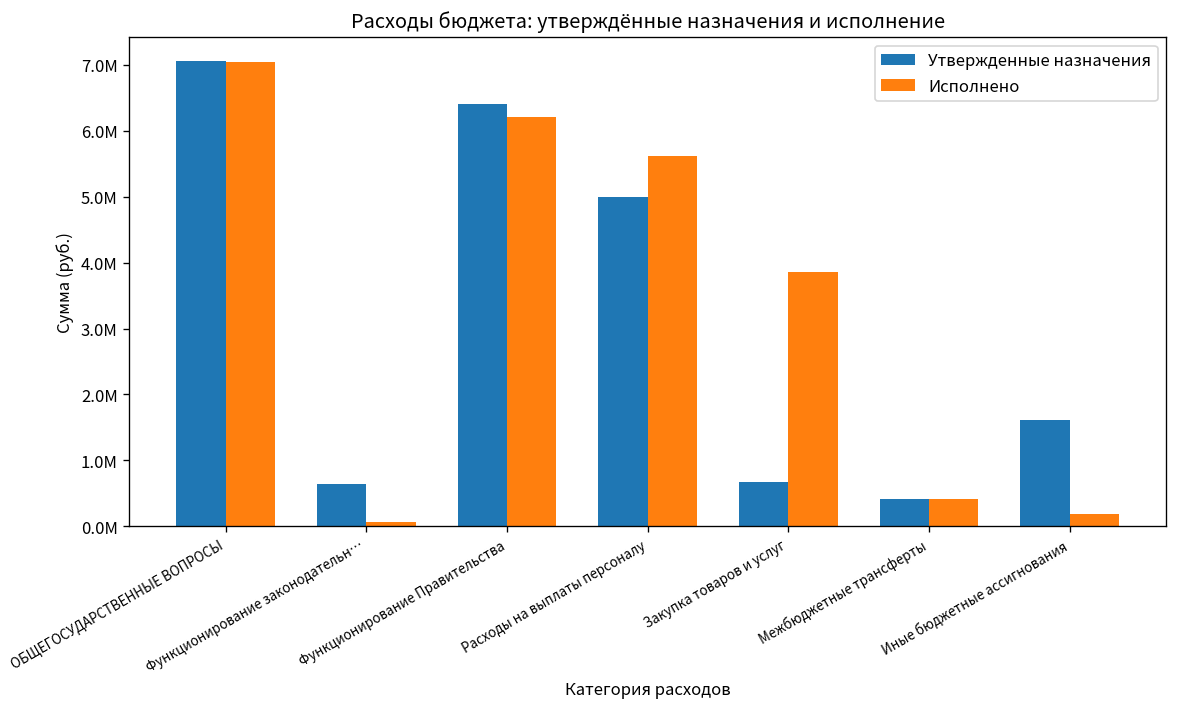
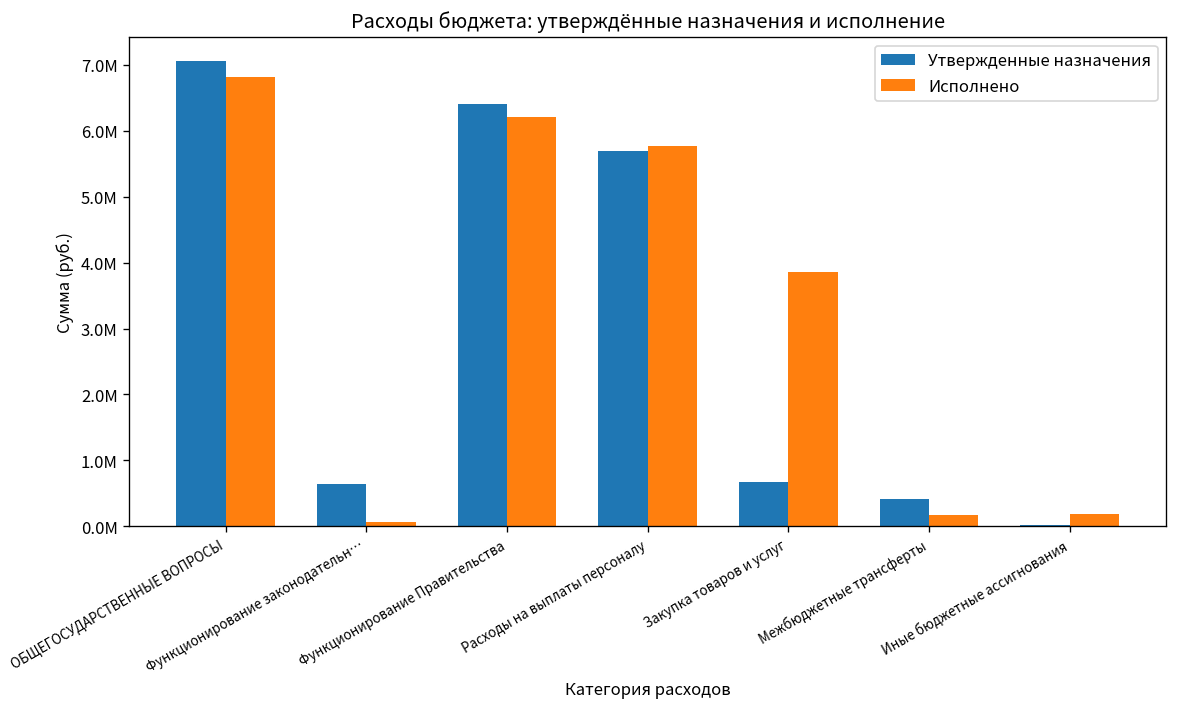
Исполнено, ОБЩЕГОСУДАРСТВЕННЫЕ ВОПРОСЫ: 7000000 -> 6800000
Утвержденные назначения, Расходы на выплаты персоналу: 5000000 -> 5700000
Исполнено, Расходы на выплаты персоналу: 5600000 -> 5800000
Исполнено, Межбюджетные трансферты: 400000 -> 200000
Утвержденные назначения, Иные бюджетные ассигнования: 1600000 -> 0
